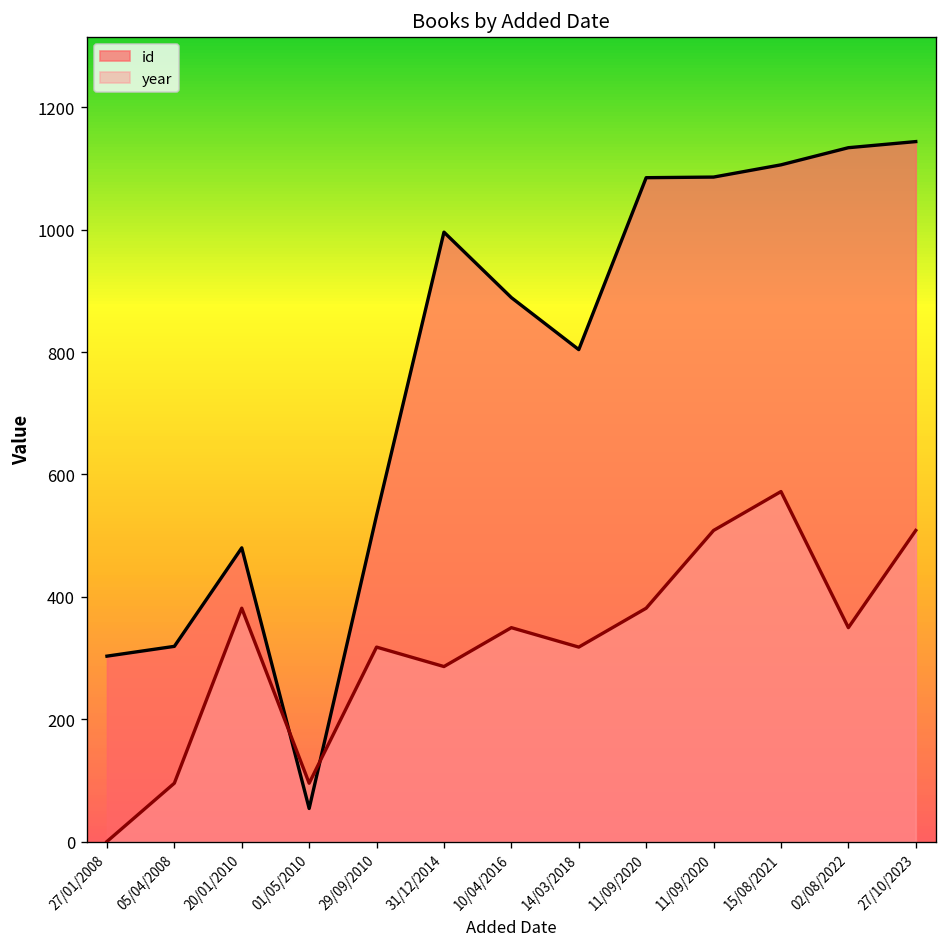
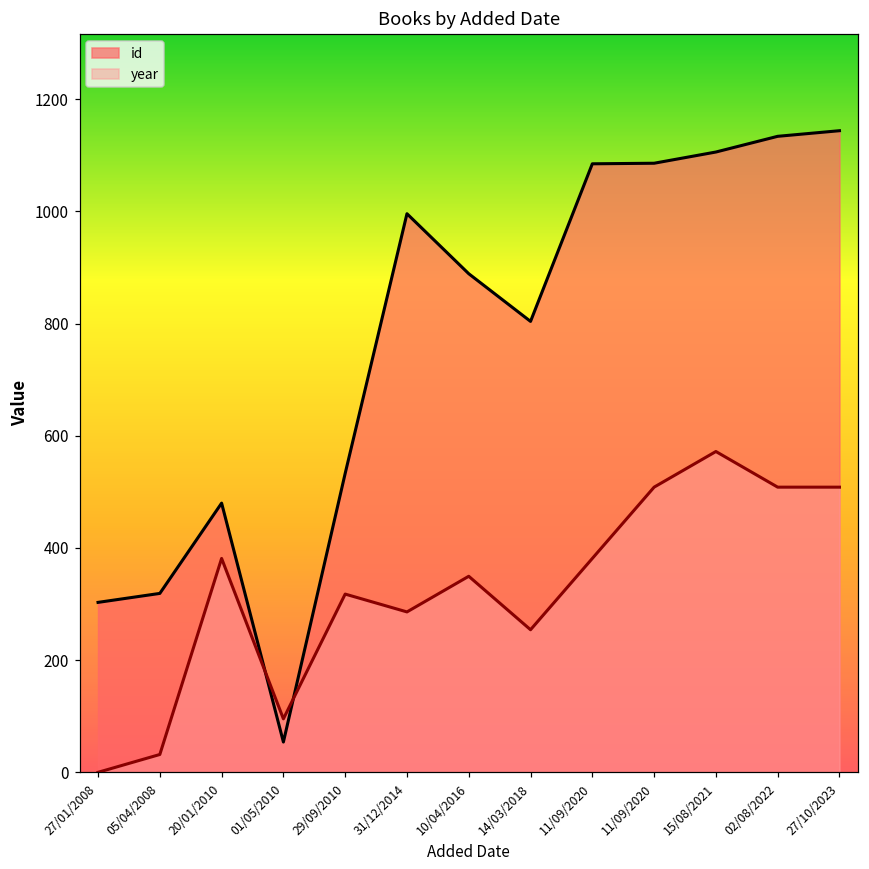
year, 05/04/2008: 100 -> 30
year, 14/03/2018: 320 -> 250
year, 02/08/2022: 350 -> 510
